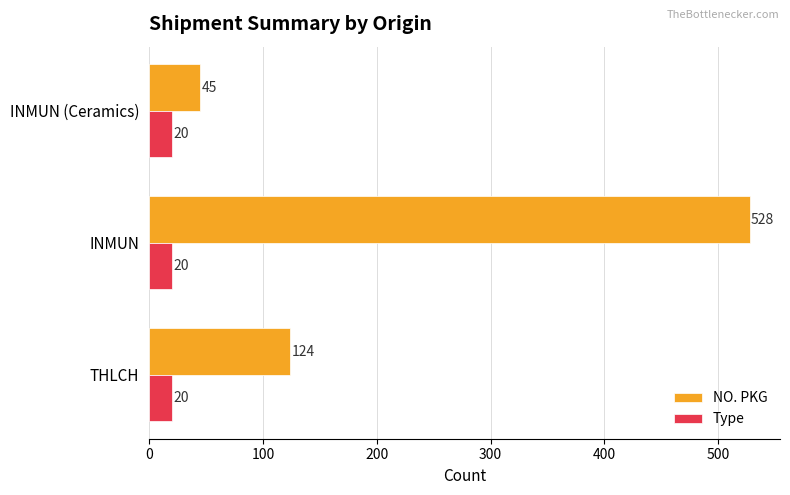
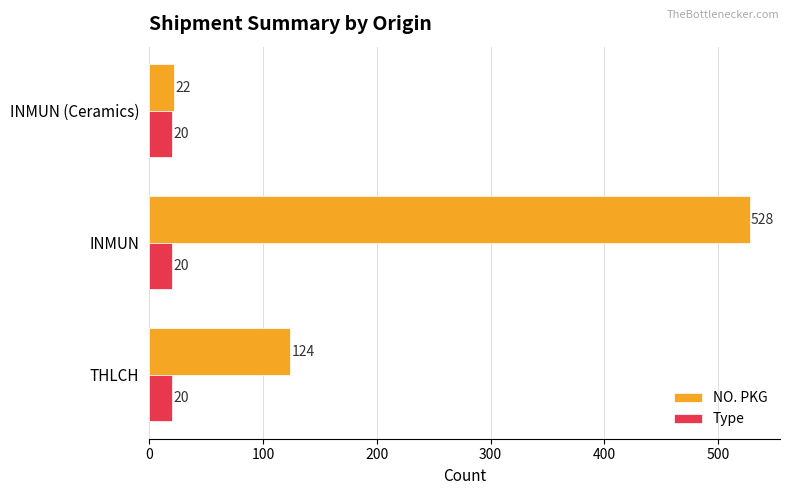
NO. PKG, INMUN (Ceramics): 45 -> 22
